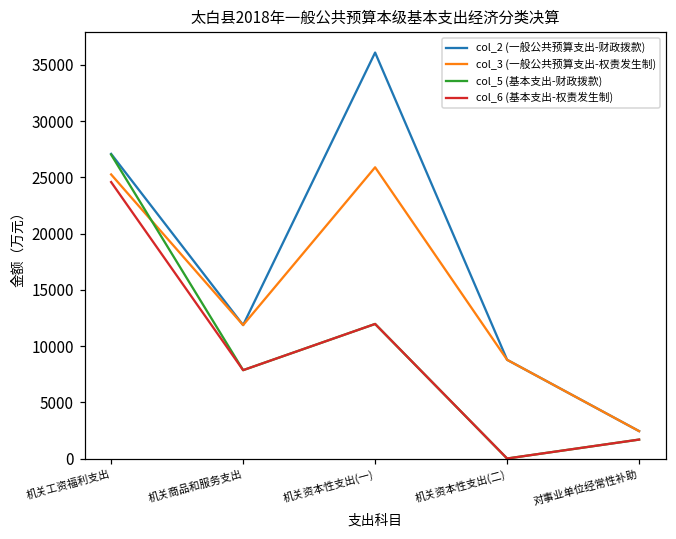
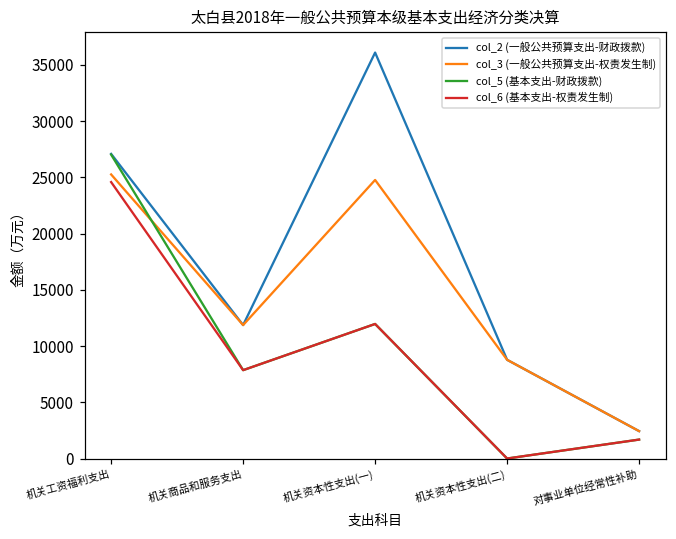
col_3 (一般公共预算支出-权责发生制), 机关资本性支出(一): 25900 -> 24800
